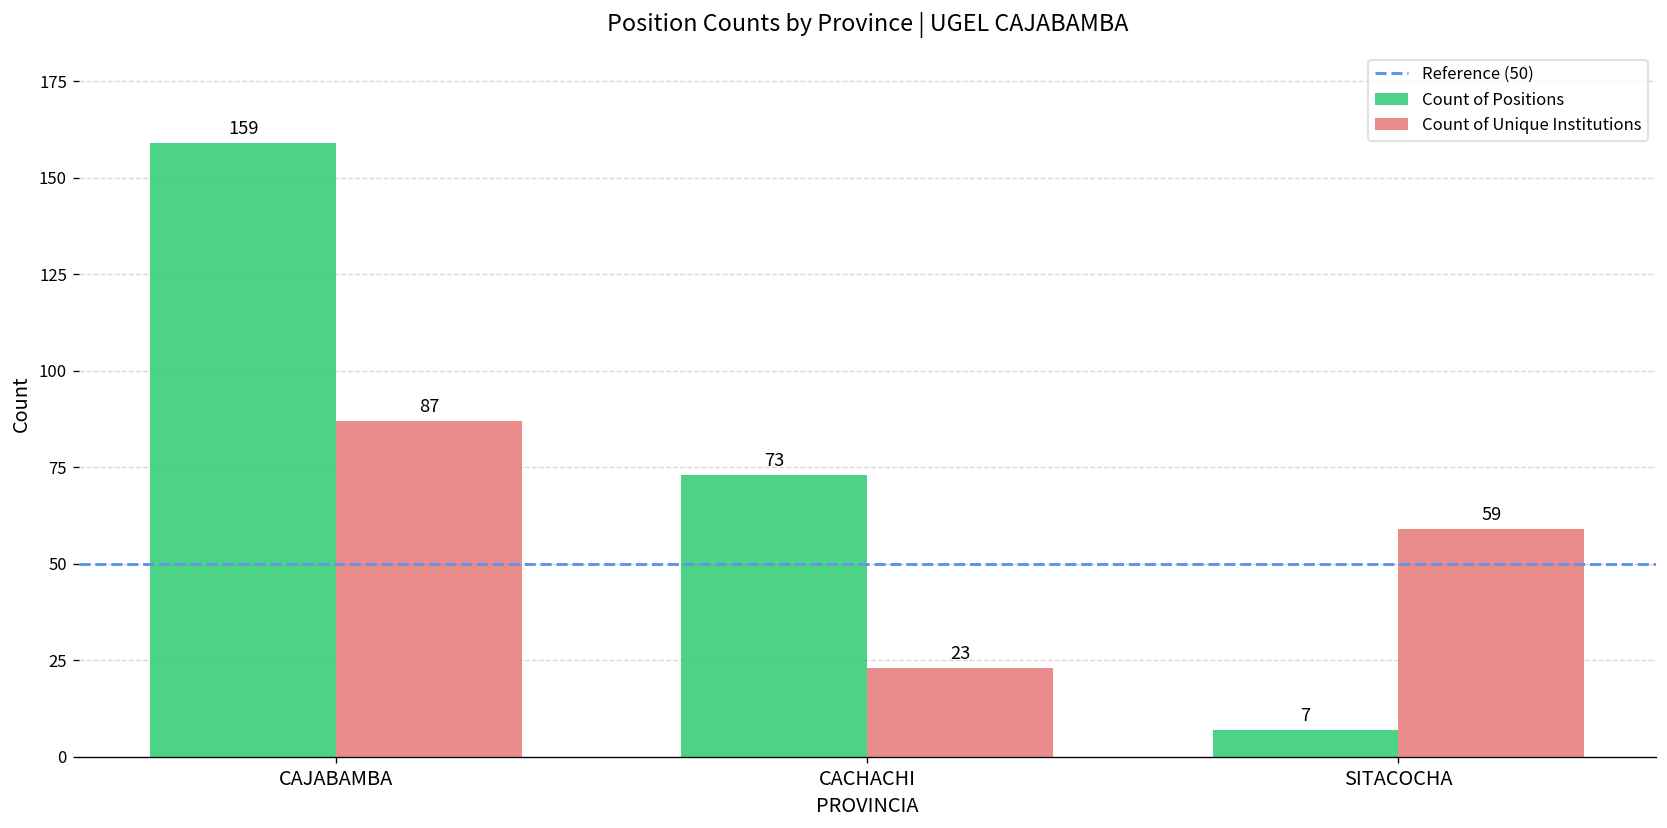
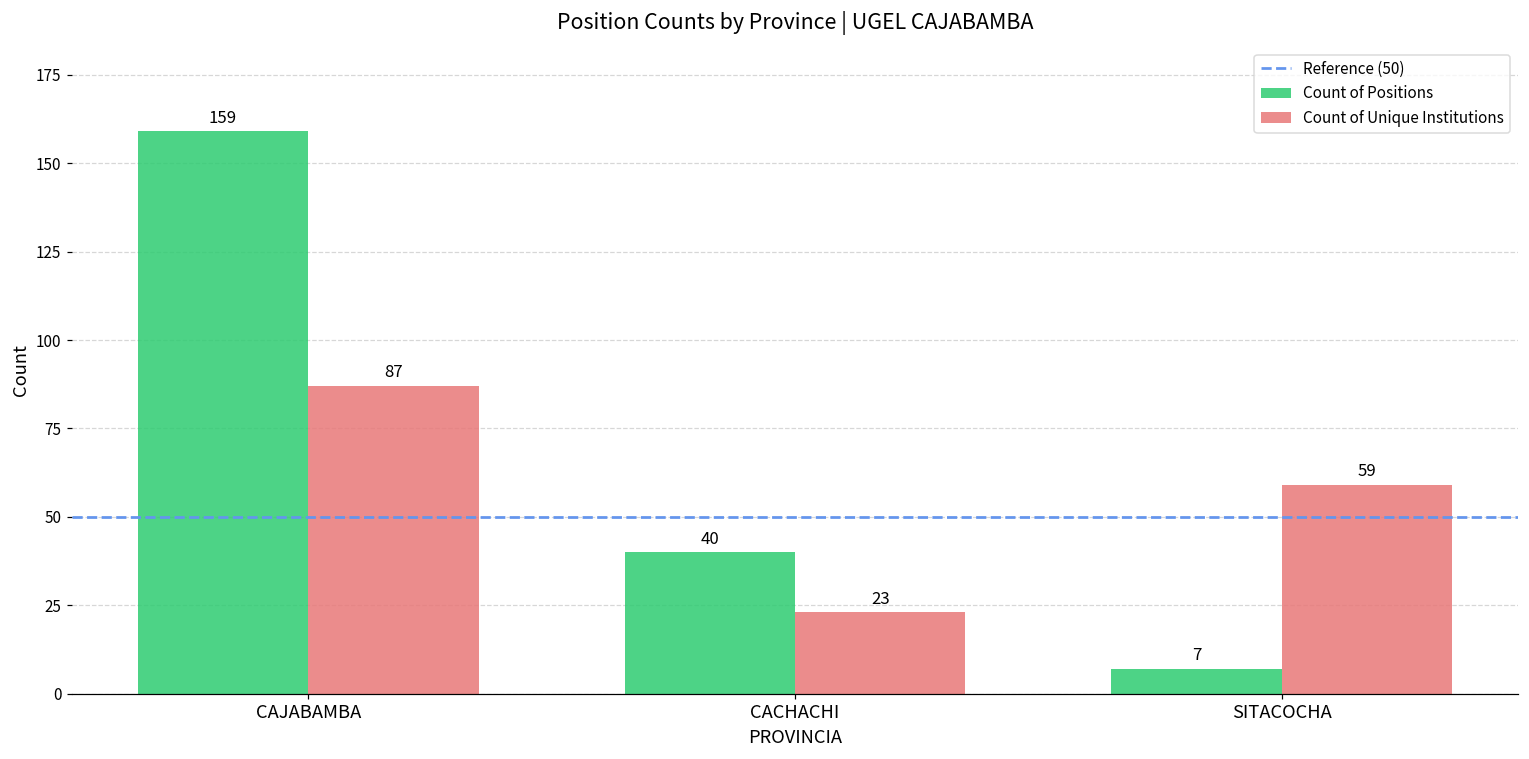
Count of Positions, CACHACHI: 73 -> 40
